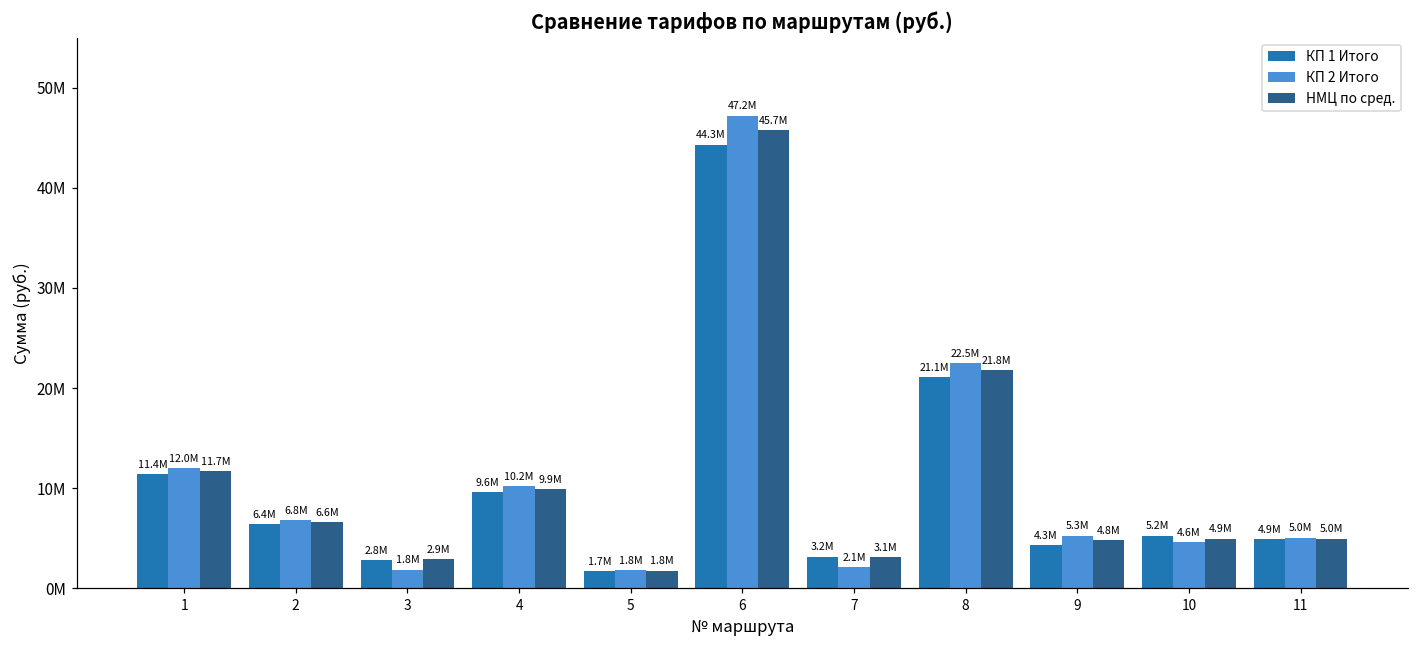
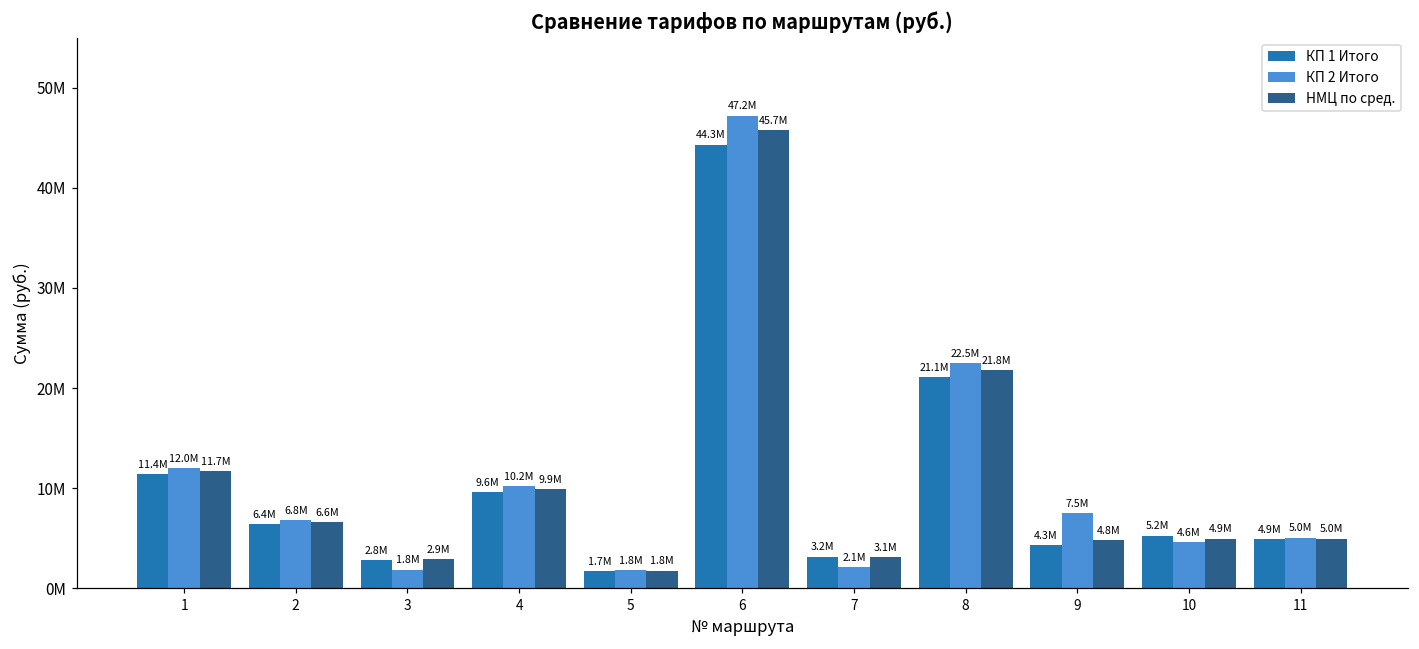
КП 2 Итого, 9: 5.3M -> 7.5M
